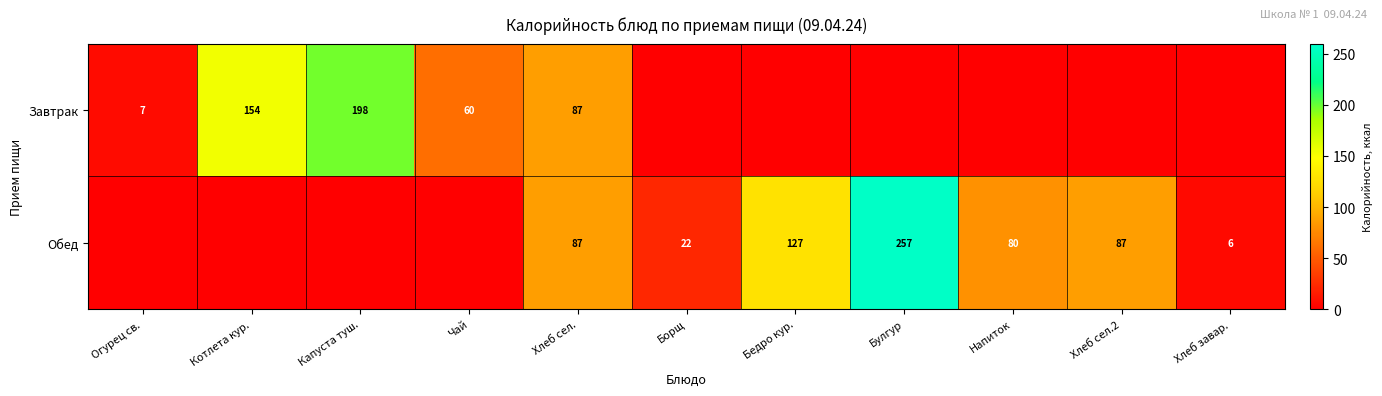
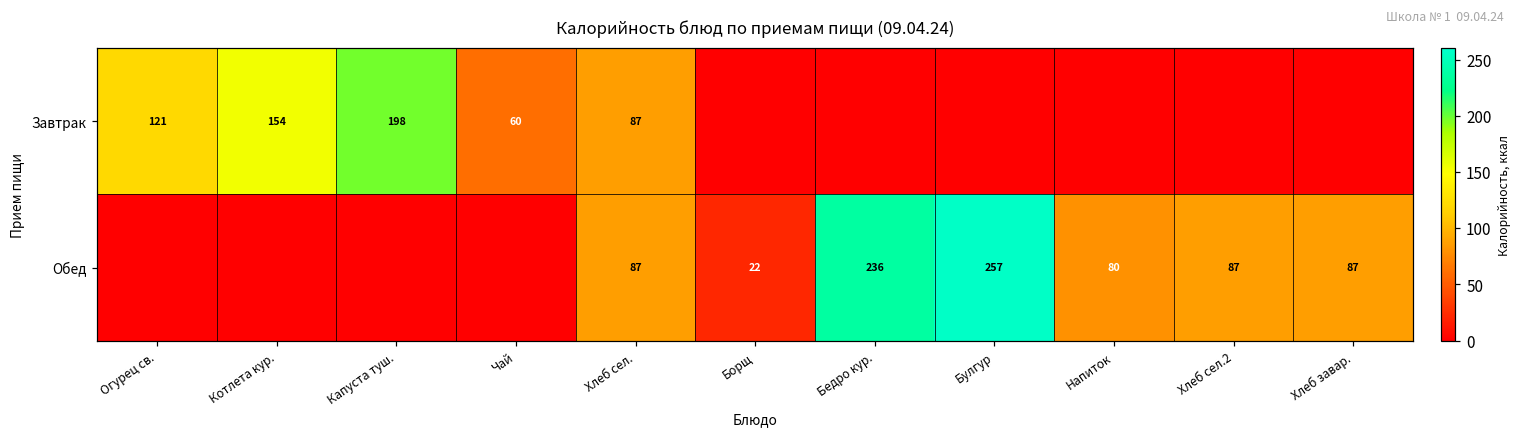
Завтрак, Огурец св.: 7 -> 121
Обед, Бедро кур.: 127 -> 236
Обед, Хлеб завар.: 6 -> 87
